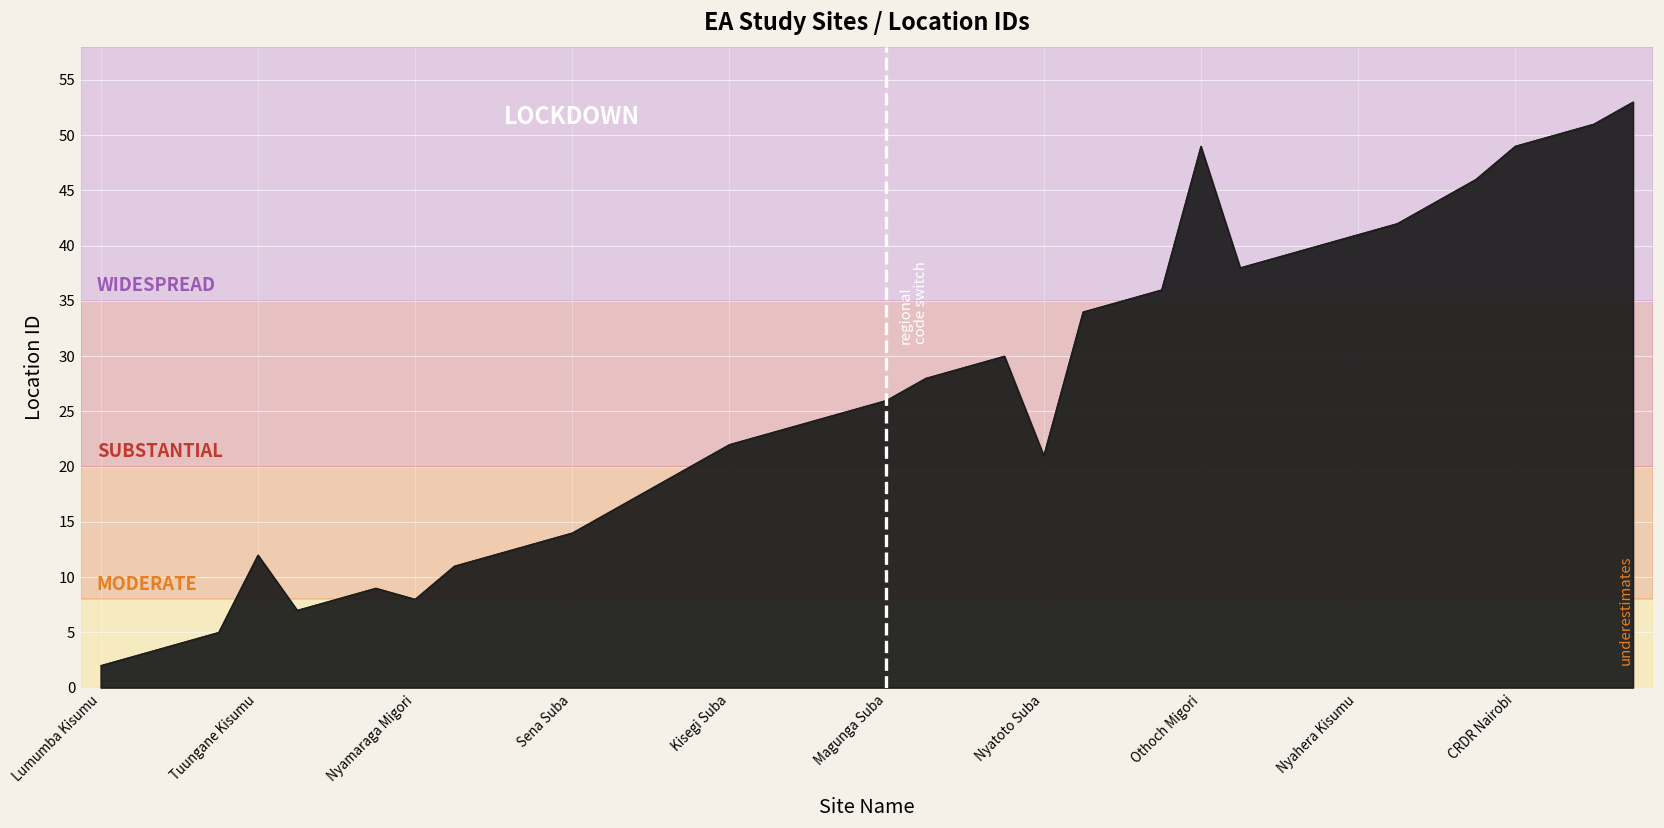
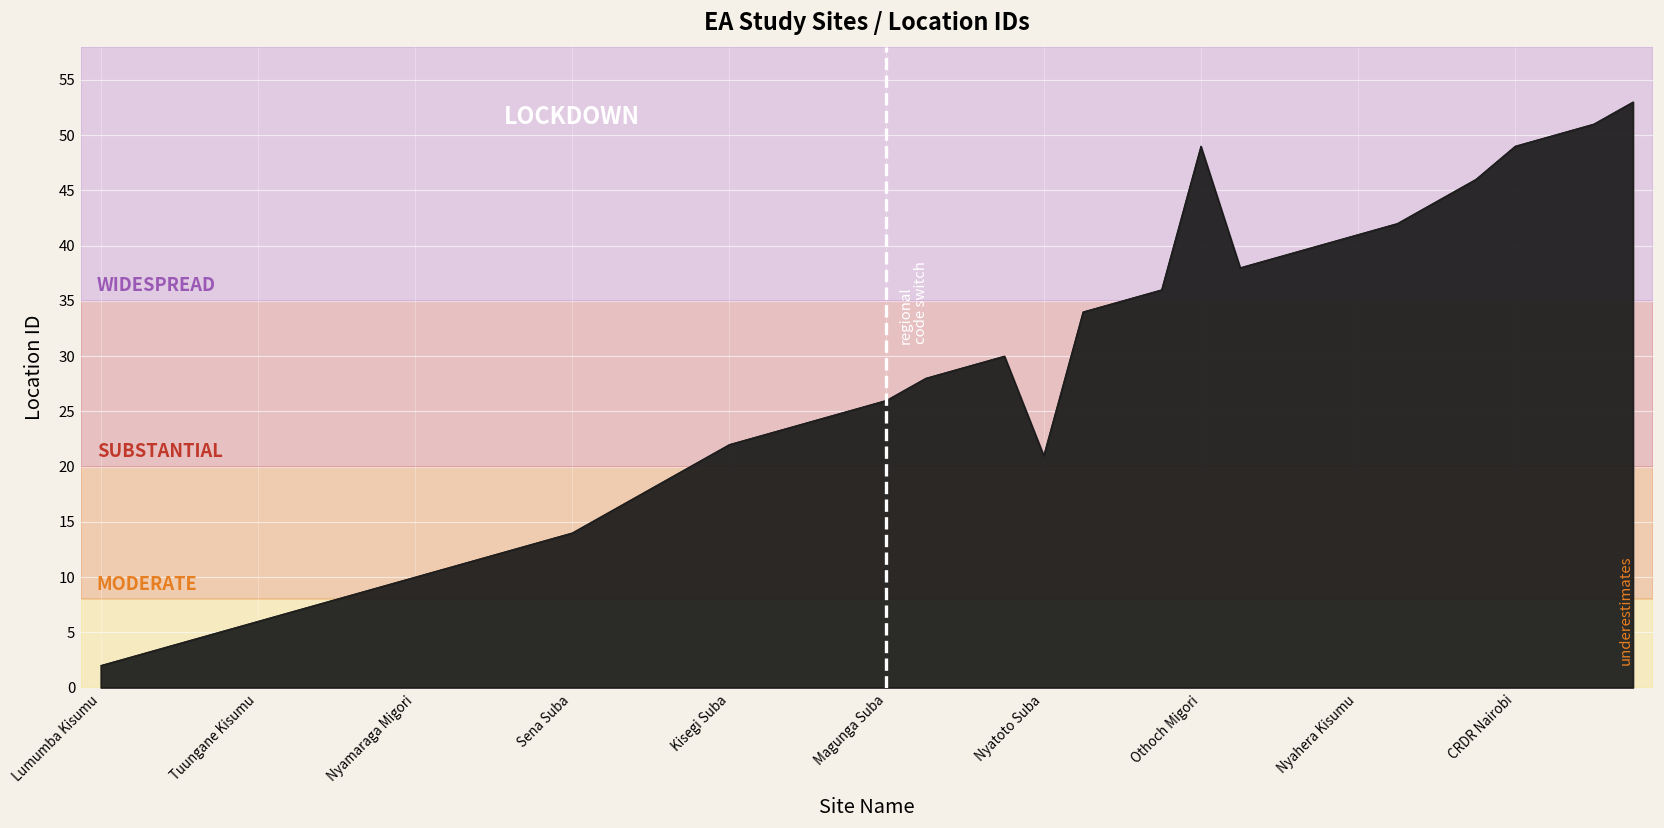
Tuungane Kisumu: 12 -> 6
Nyamaraga Migori: 8 -> 10
